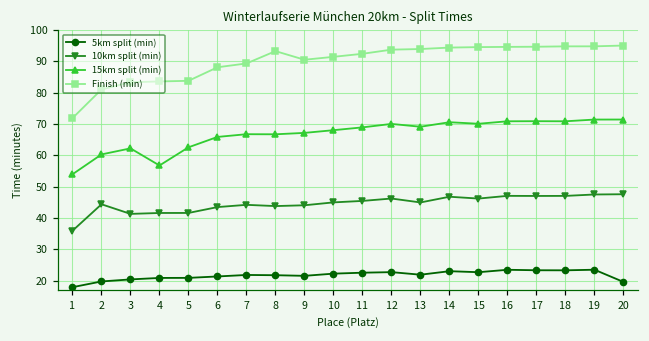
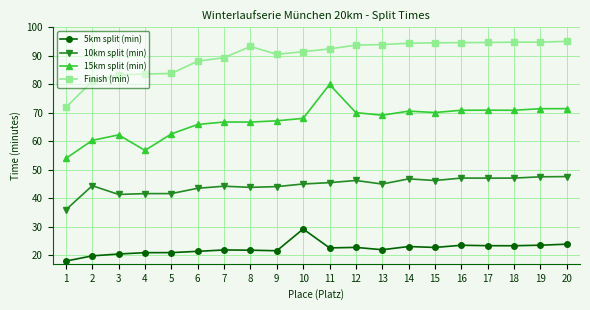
5km split (min), 10: 22 -> 29
15km split (min), 11: 69 -> 80
5km split (min), 20: 20 -> 24
